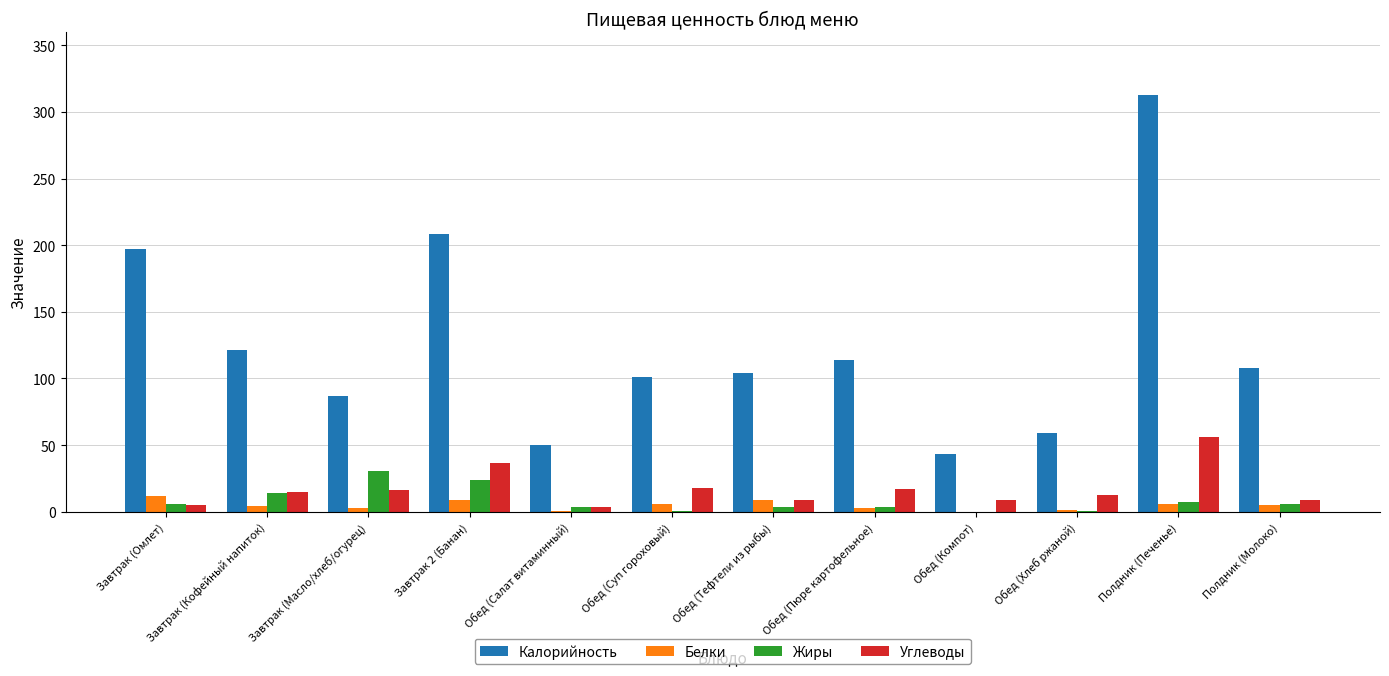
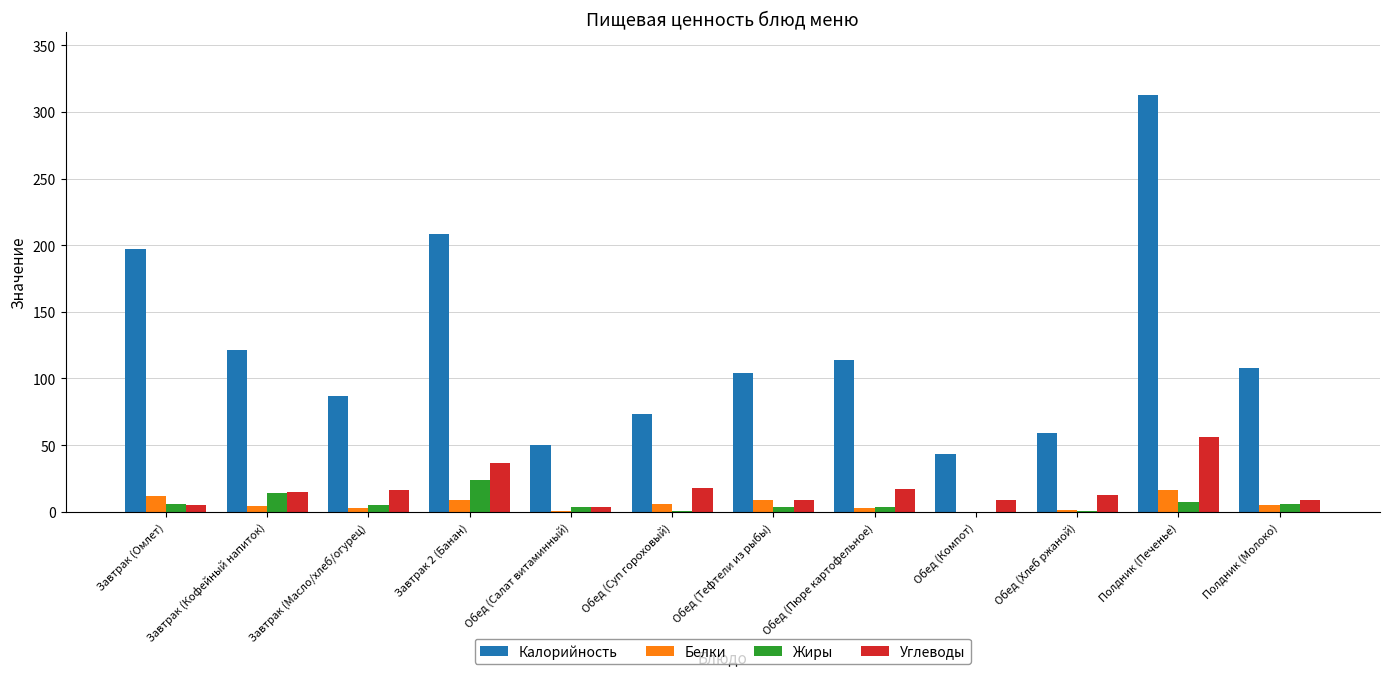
Жиры, Завтрак (Масло/хлеб/огурец): 31 -> 5
Калорийность, Обед (Суп гороховый): 101 -> 74
Белки, Полдник (Печенье): 6 -> 16
